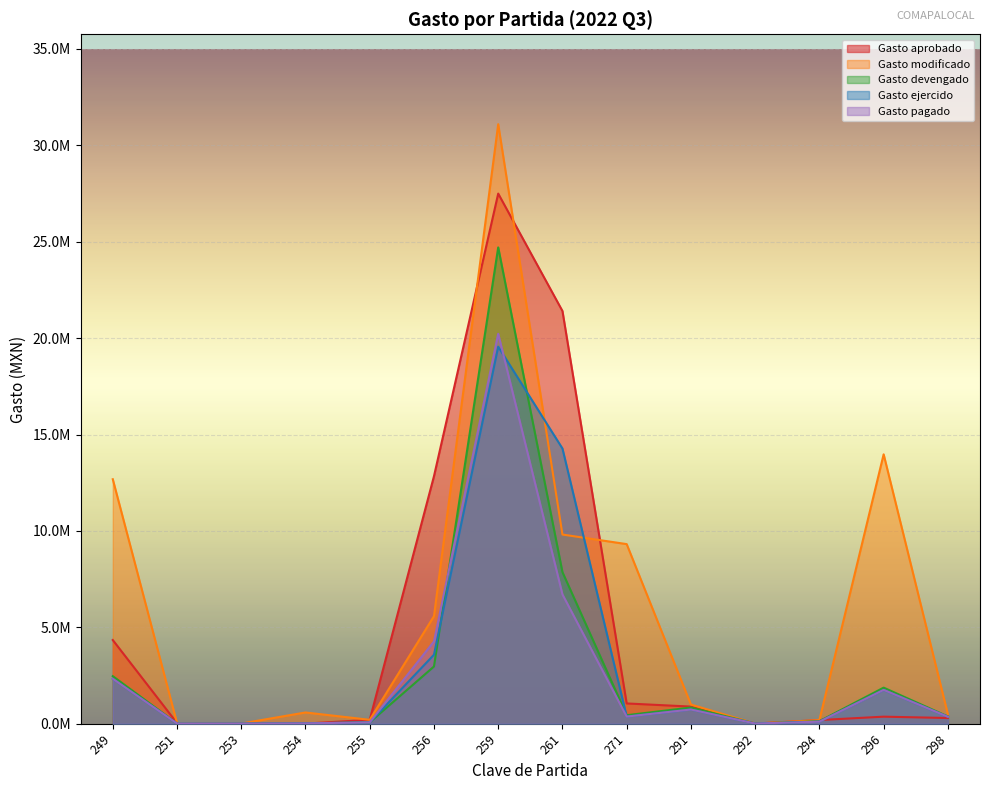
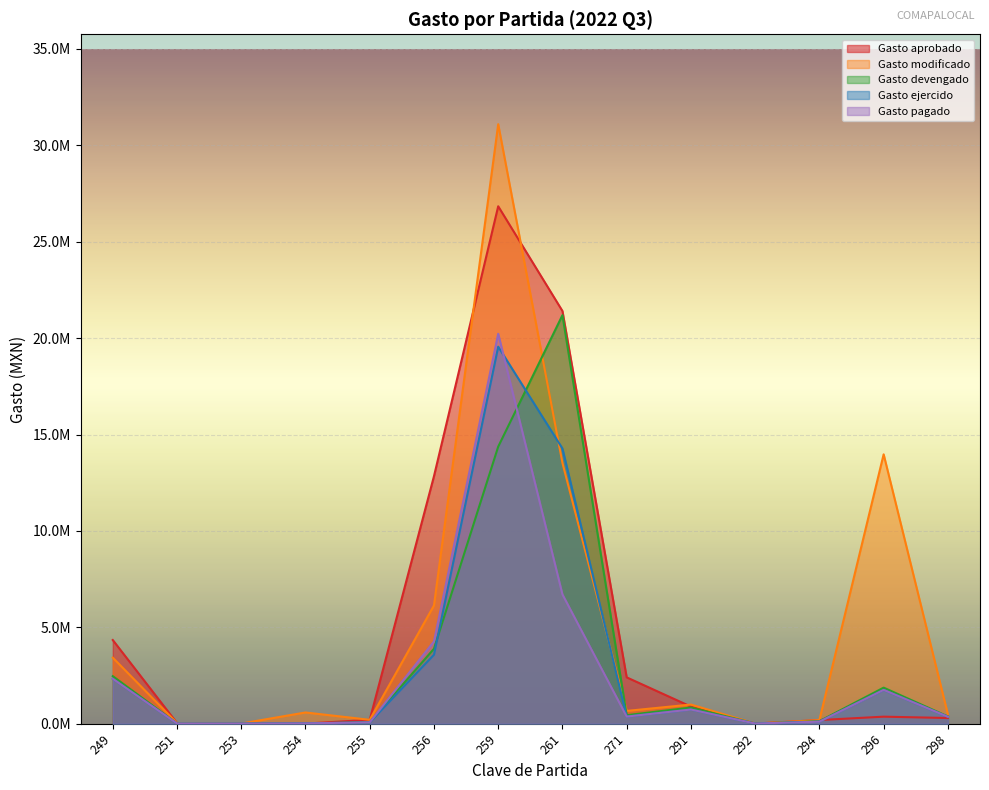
Gasto modificado, 249: 12700000 -> 3400000
Gasto modificado, 256: 5600000 -> 6100000
Gasto devengado, 256: 3000000 -> 3900000
Gasto aprobado, 259: 27500000 -> 26800000
Gasto devengado, 259: 24700000 -> 14400000
Gasto modificado, 261: 9800000 -> 13500000
Gasto devengado, 261: 7900000 -> 21200000
Gasto aprobado, 271: 1000000 -> 2400000
Gasto modificado, 271: 9300000 -> 700000
